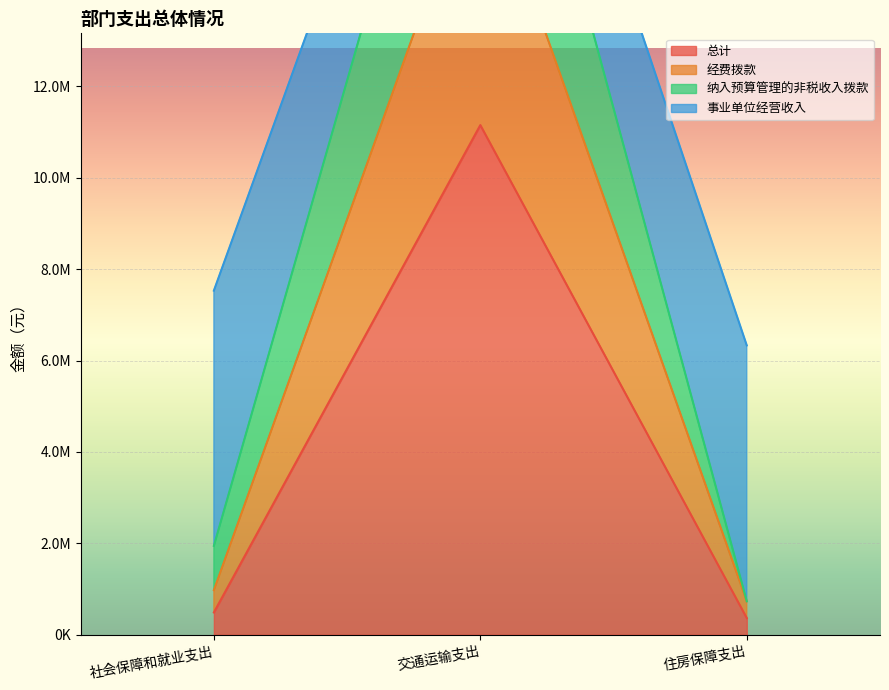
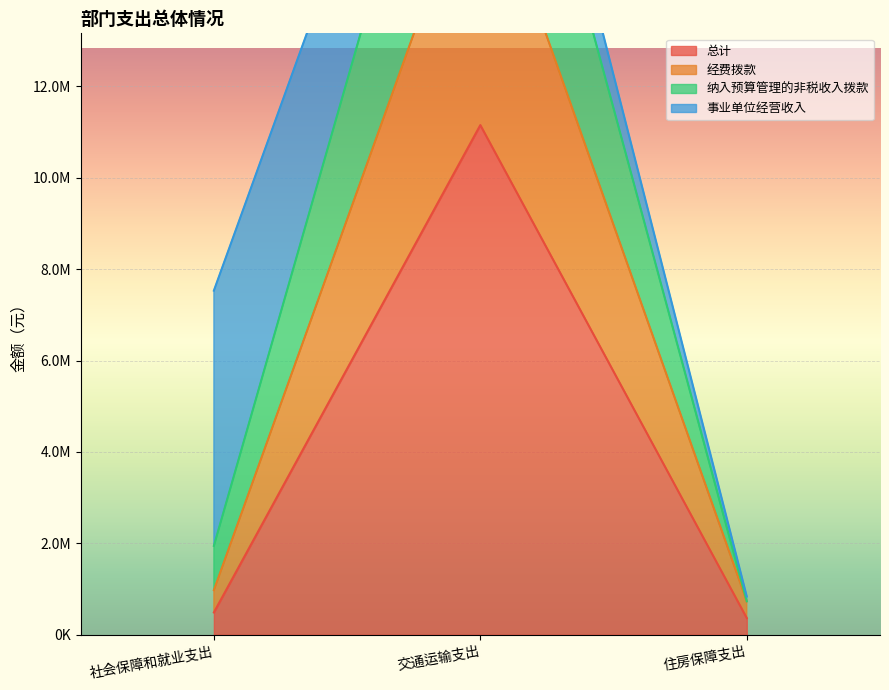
事业单位经营收入, 住房保障支出: 5600000 -> 100000
